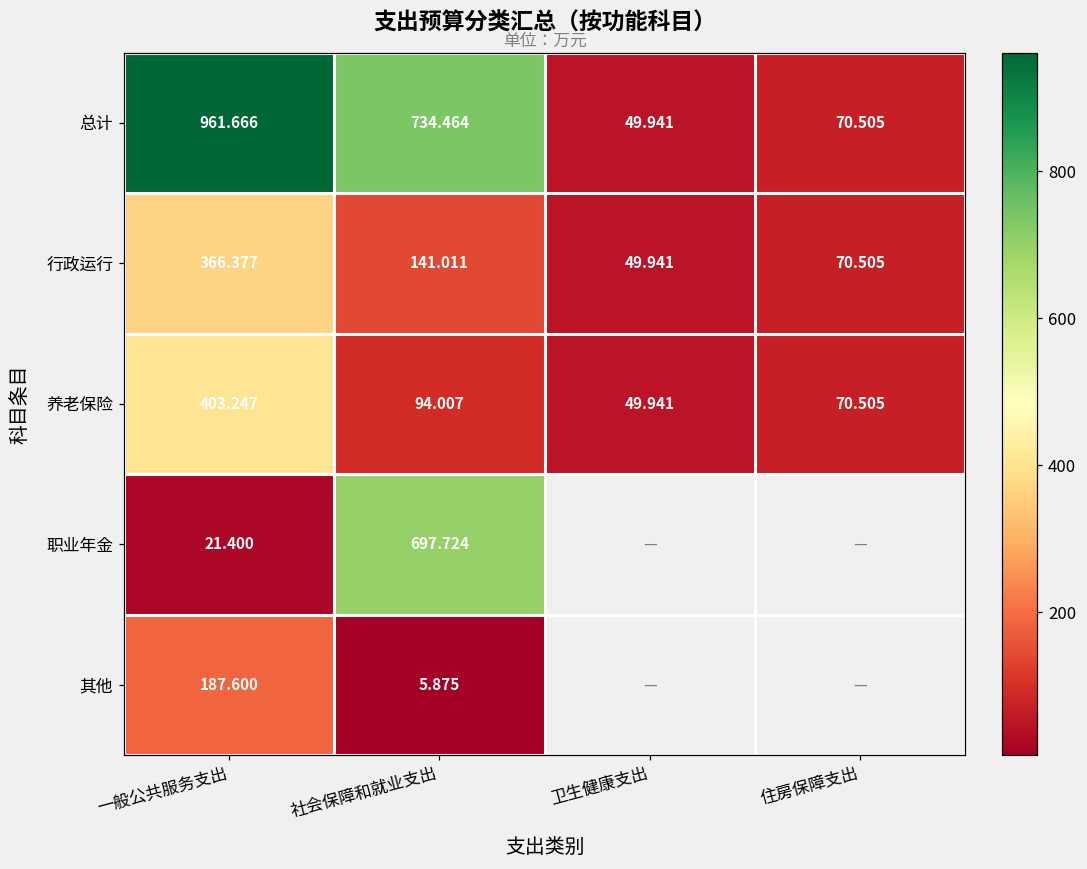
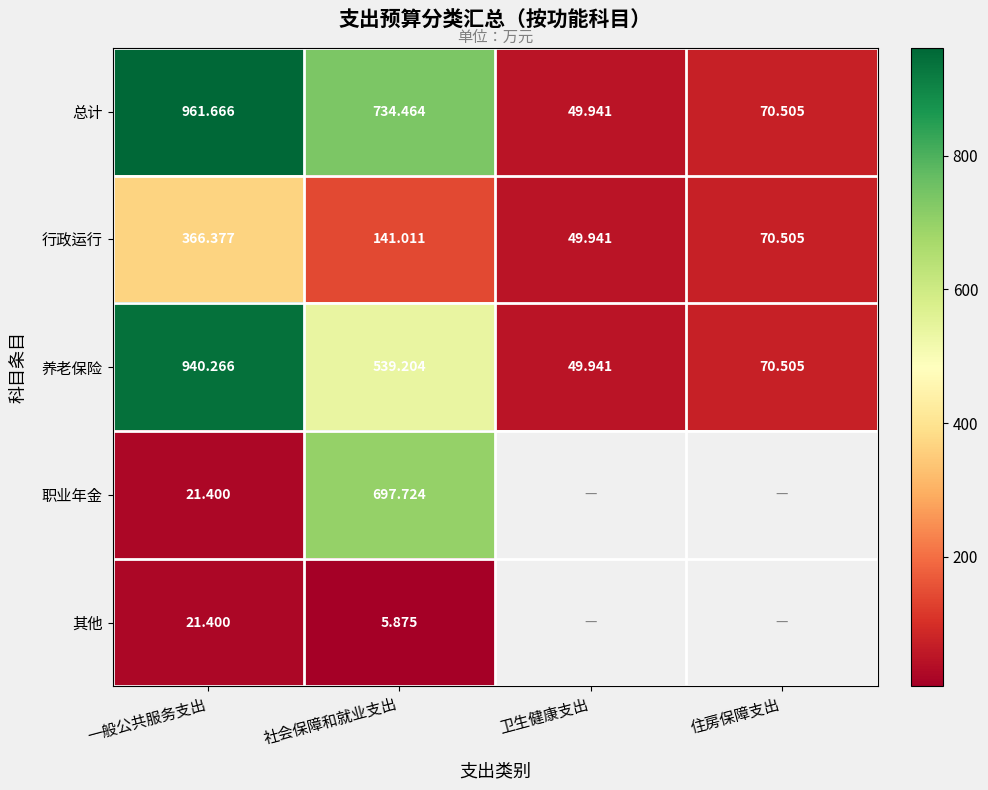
养老保险, 一般公共服务支出: 403.247 -> 940.266
养老保险, 社会保障和就业支出: 94.007 -> 539.204
其他, 一般公共服务支出: 187.600 -> 21.400
